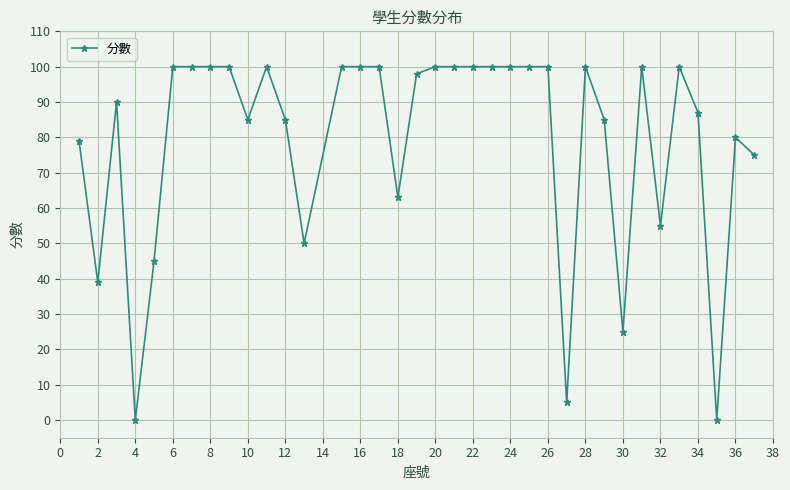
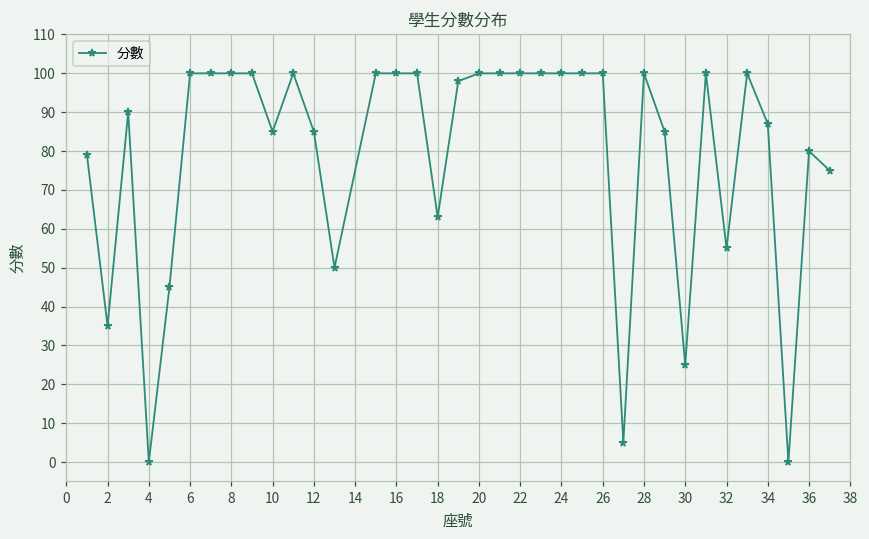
2: 39 -> 35
